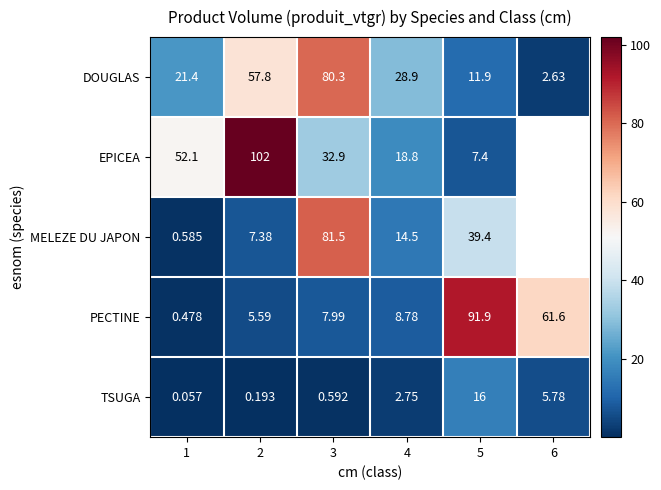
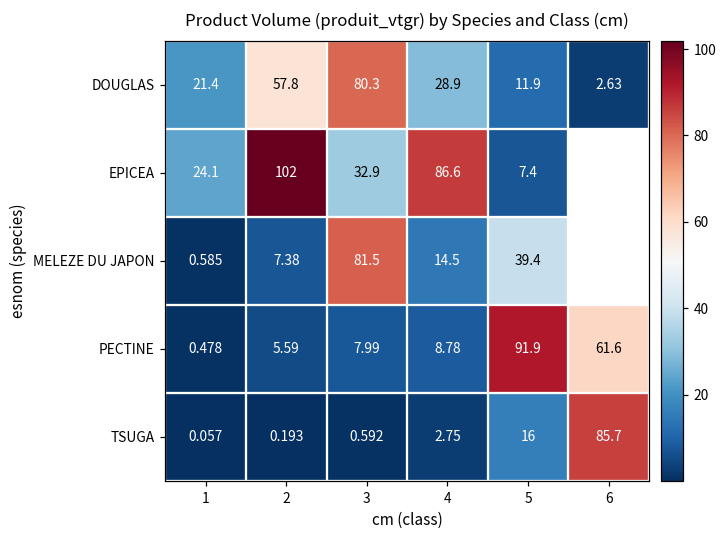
EPICEA, 1: 52.1 -> 24.1
EPICEA, 4: 18.8 -> 86.6
TSUGA, 6: 5.78 -> 85.7
